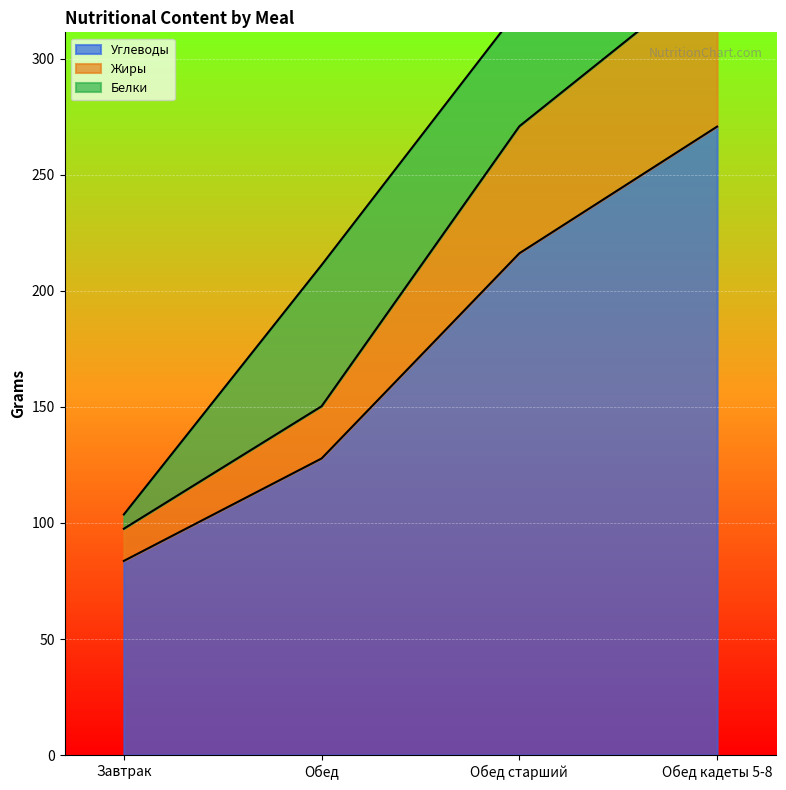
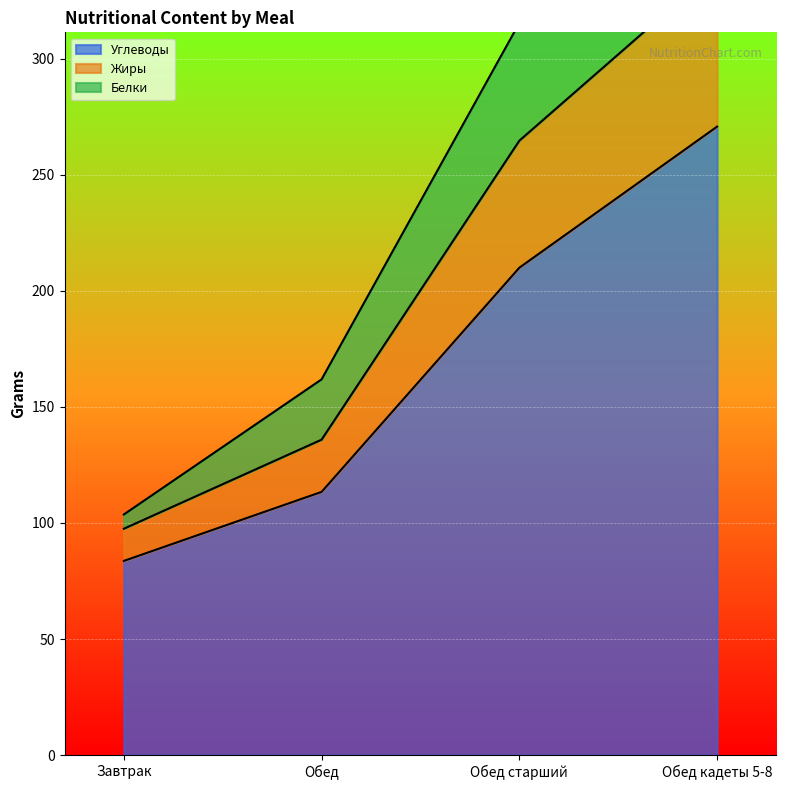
Углеводы, Обед: 128 -> 113
Белки, Обед: 61 -> 26
Углеводы, Обед старший: 216 -> 210
